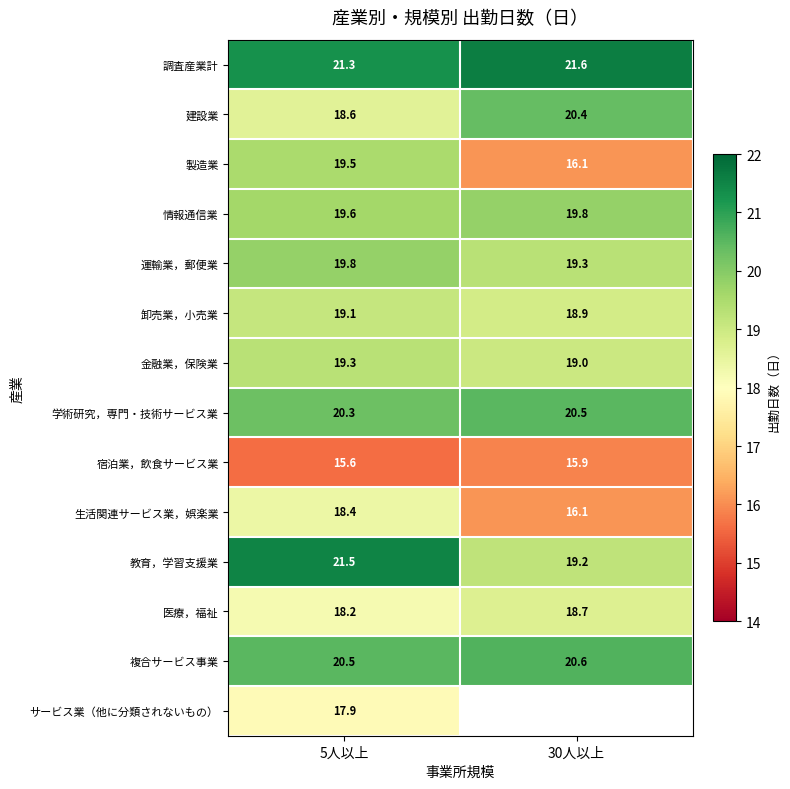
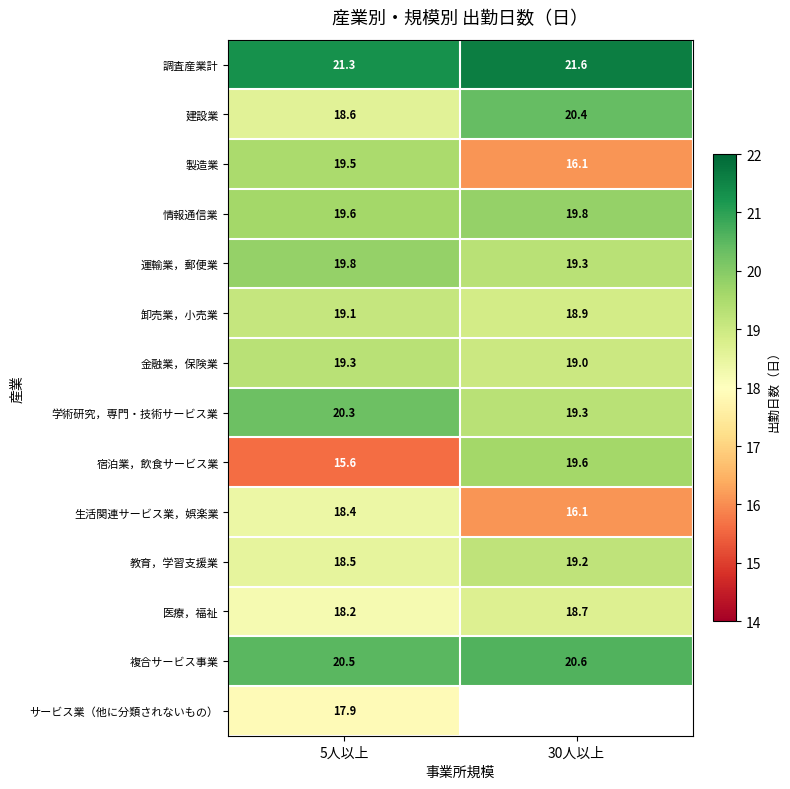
学術研究，専門・技術サービス業, 30人以上: 20.5 -> 19.3
宿泊業，飲食サービス業, 30人以上: 15.9 -> 19.6
教育，学習支援業, 5人以上: 21.5 -> 18.5
